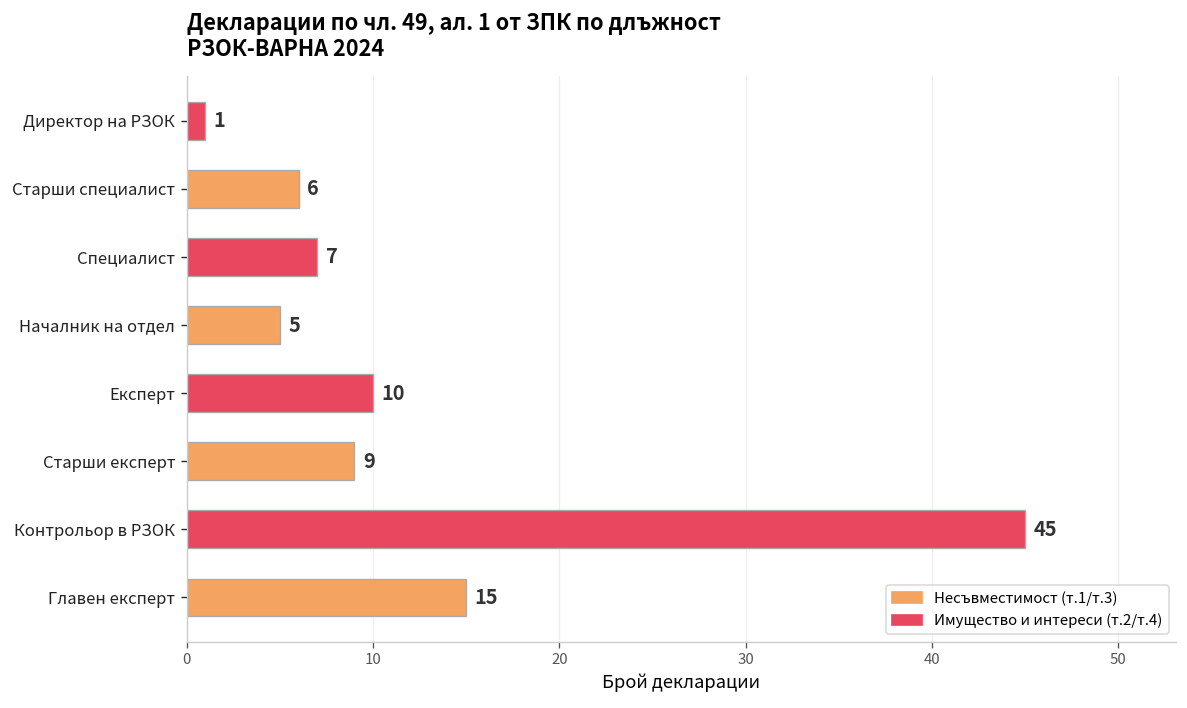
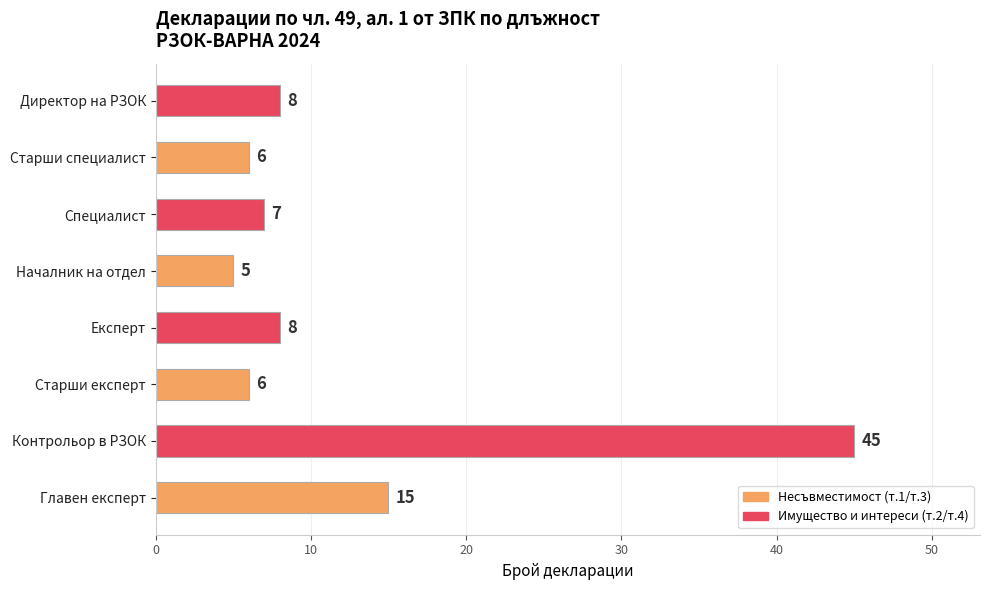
Директор на РЗОК: 1 -> 8
Експерт: 10 -> 8
Старши експерт: 9 -> 6
